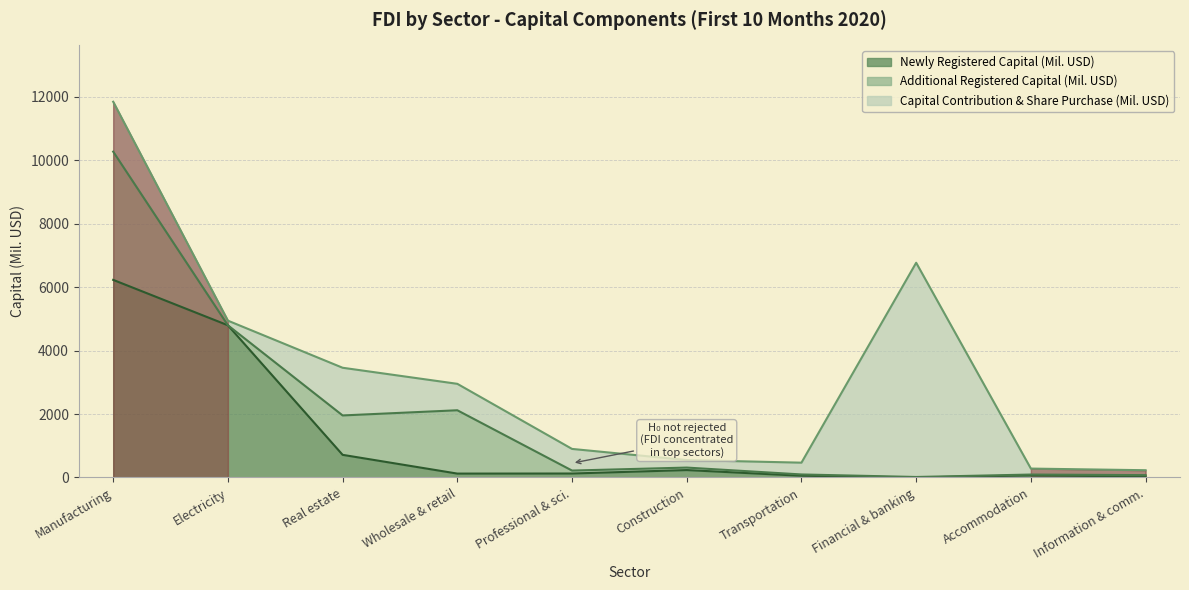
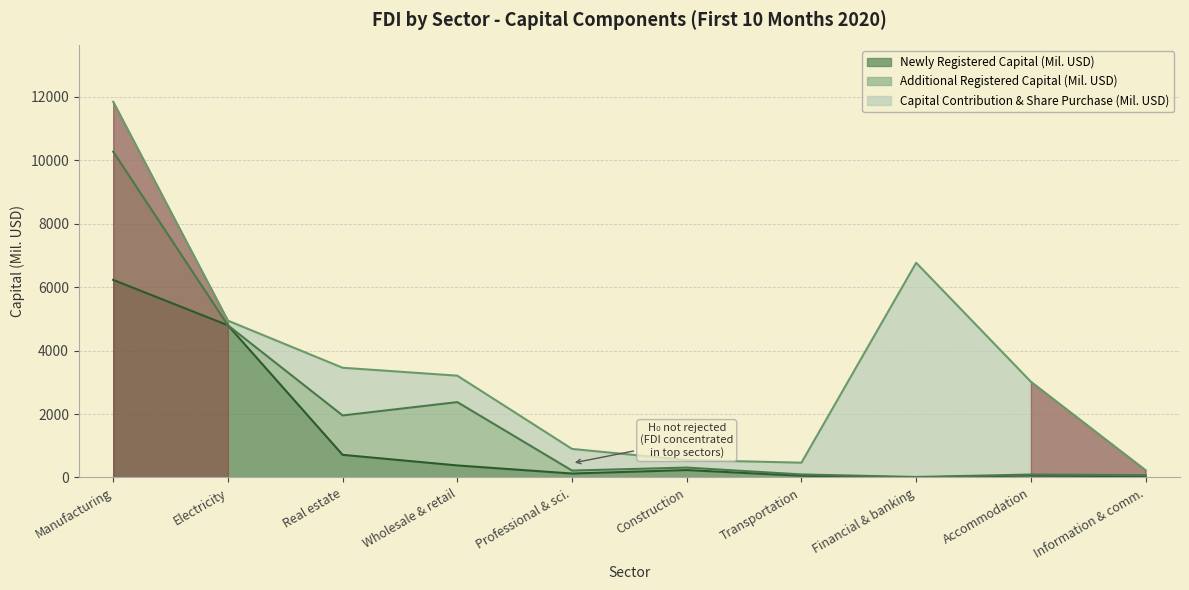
Newly Registered Capital (Mil. USD), Wholesale & retail: 100 -> 400
Capital Contribution & Share Purchase (Mil. USD), Accommodation: 200 -> 2900
